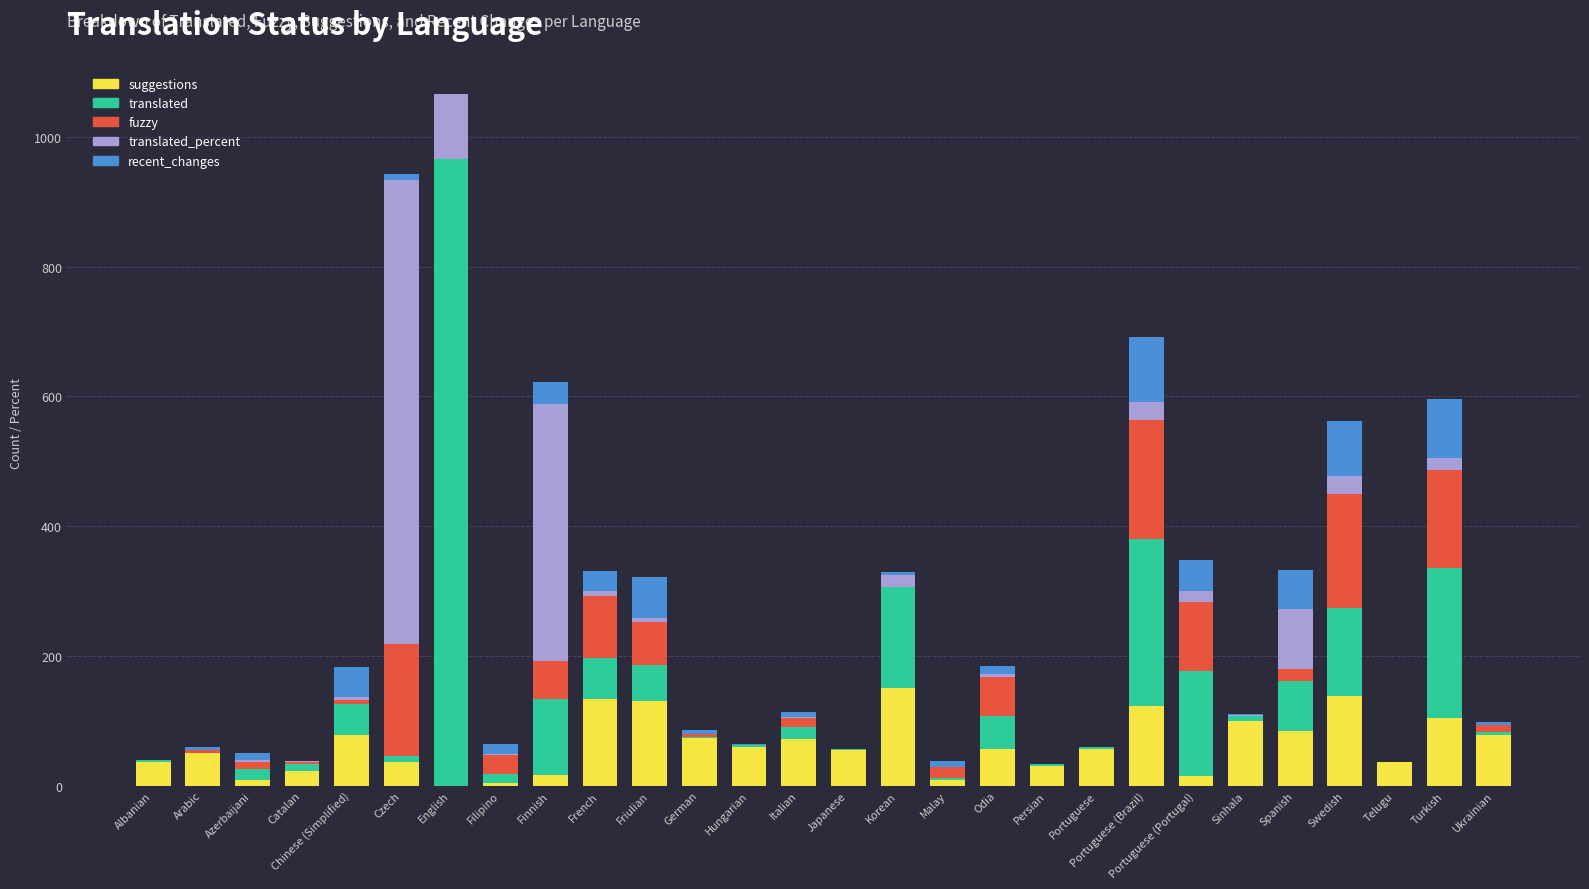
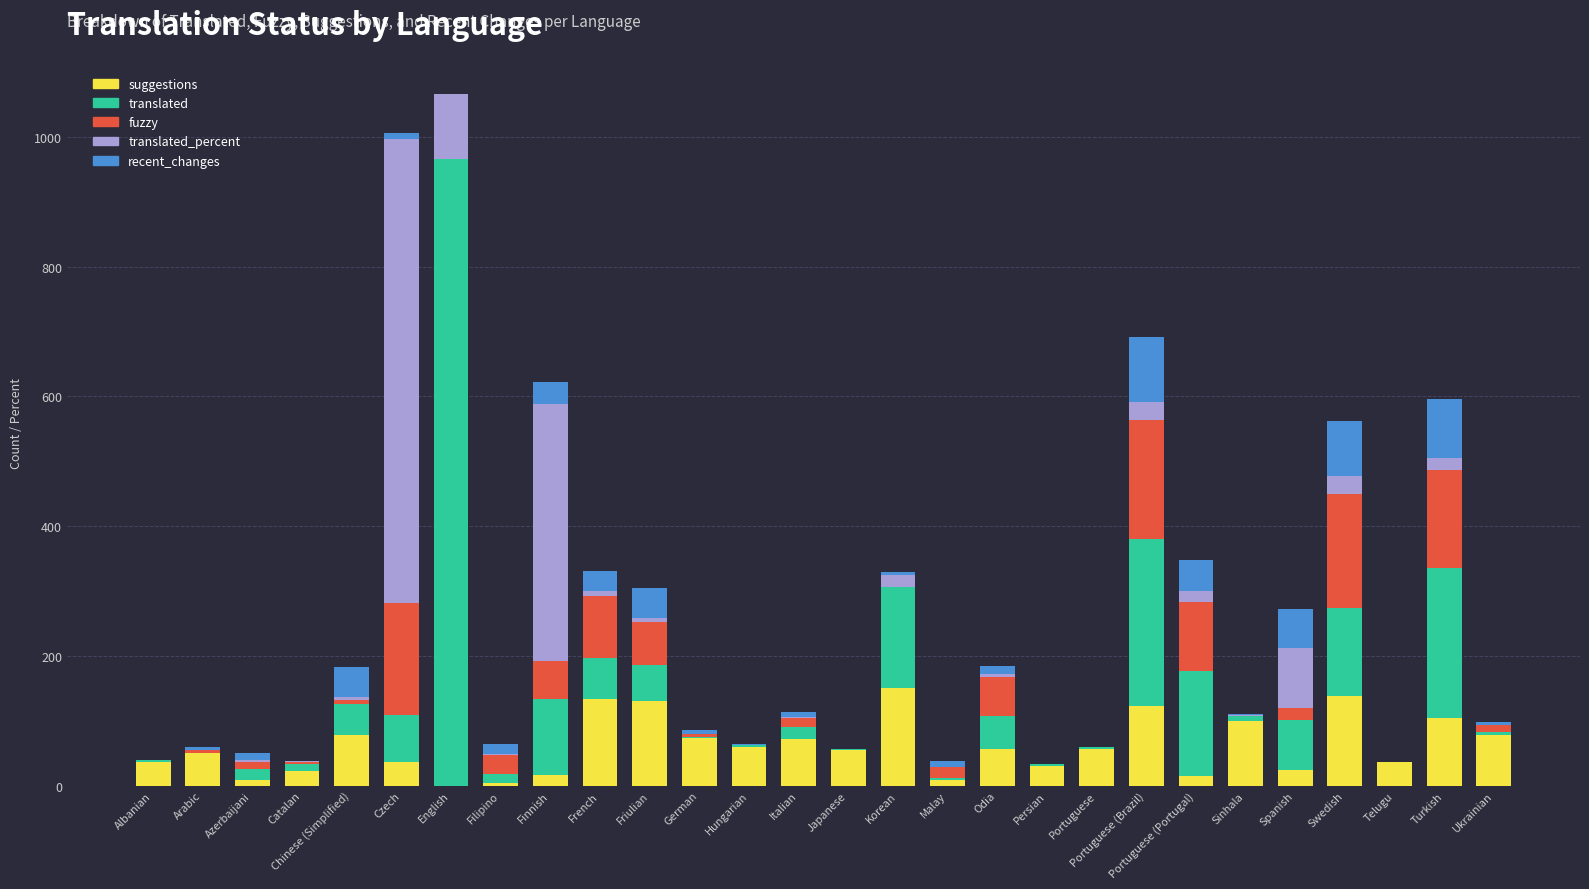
translated, Czech: 10 -> 70
recent_changes, Friulian: 60 -> 50
suggestions, Spanish: 90 -> 20
